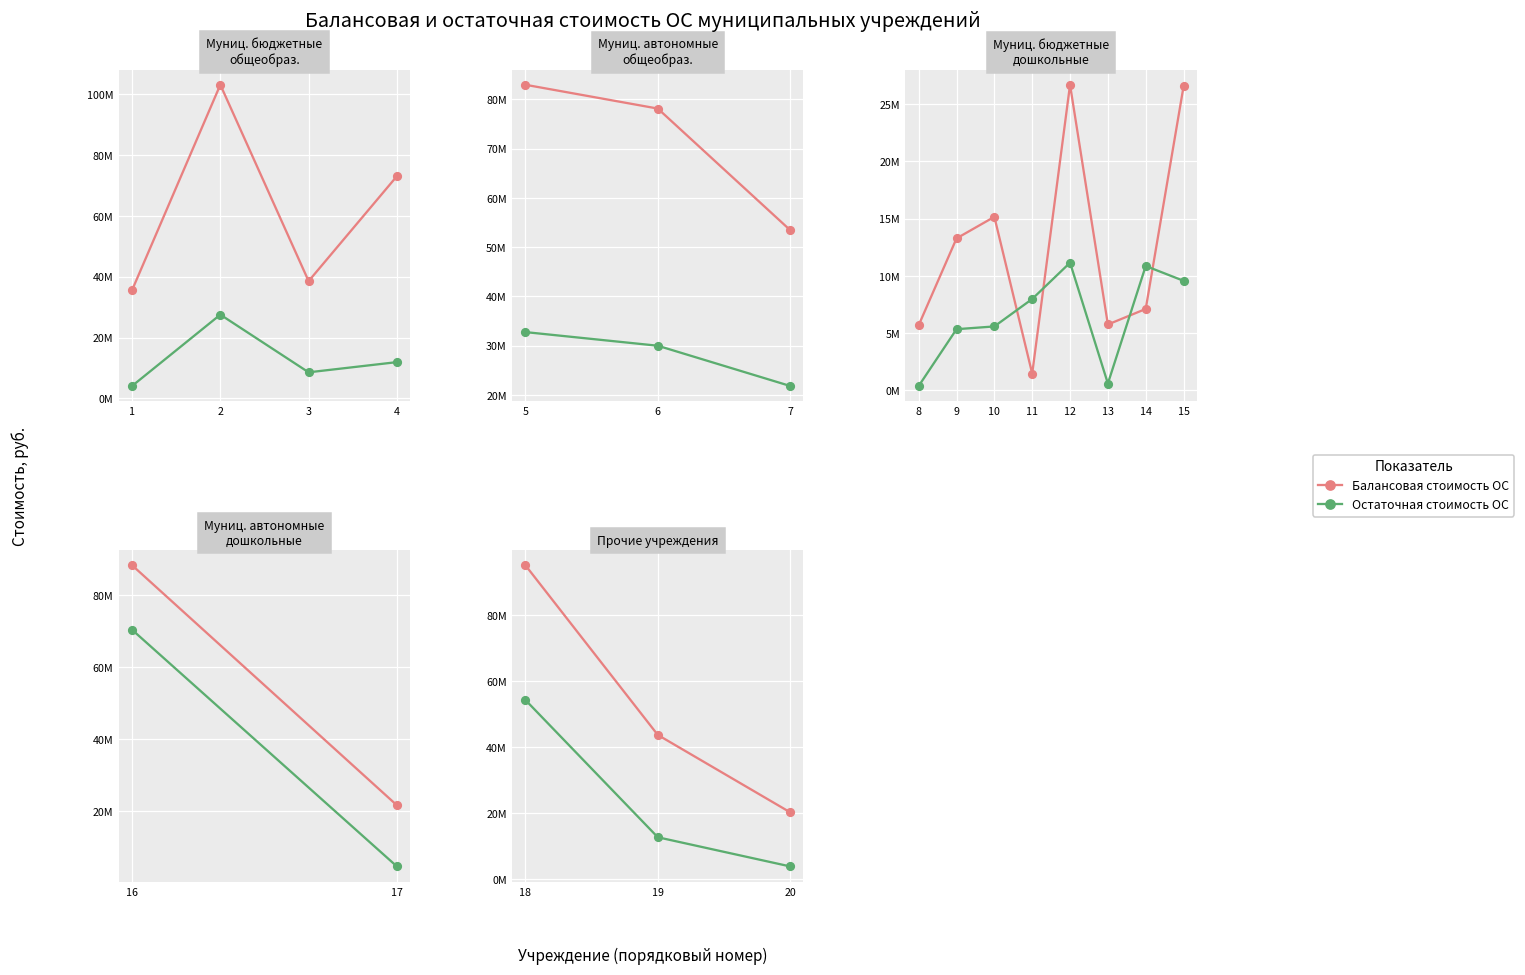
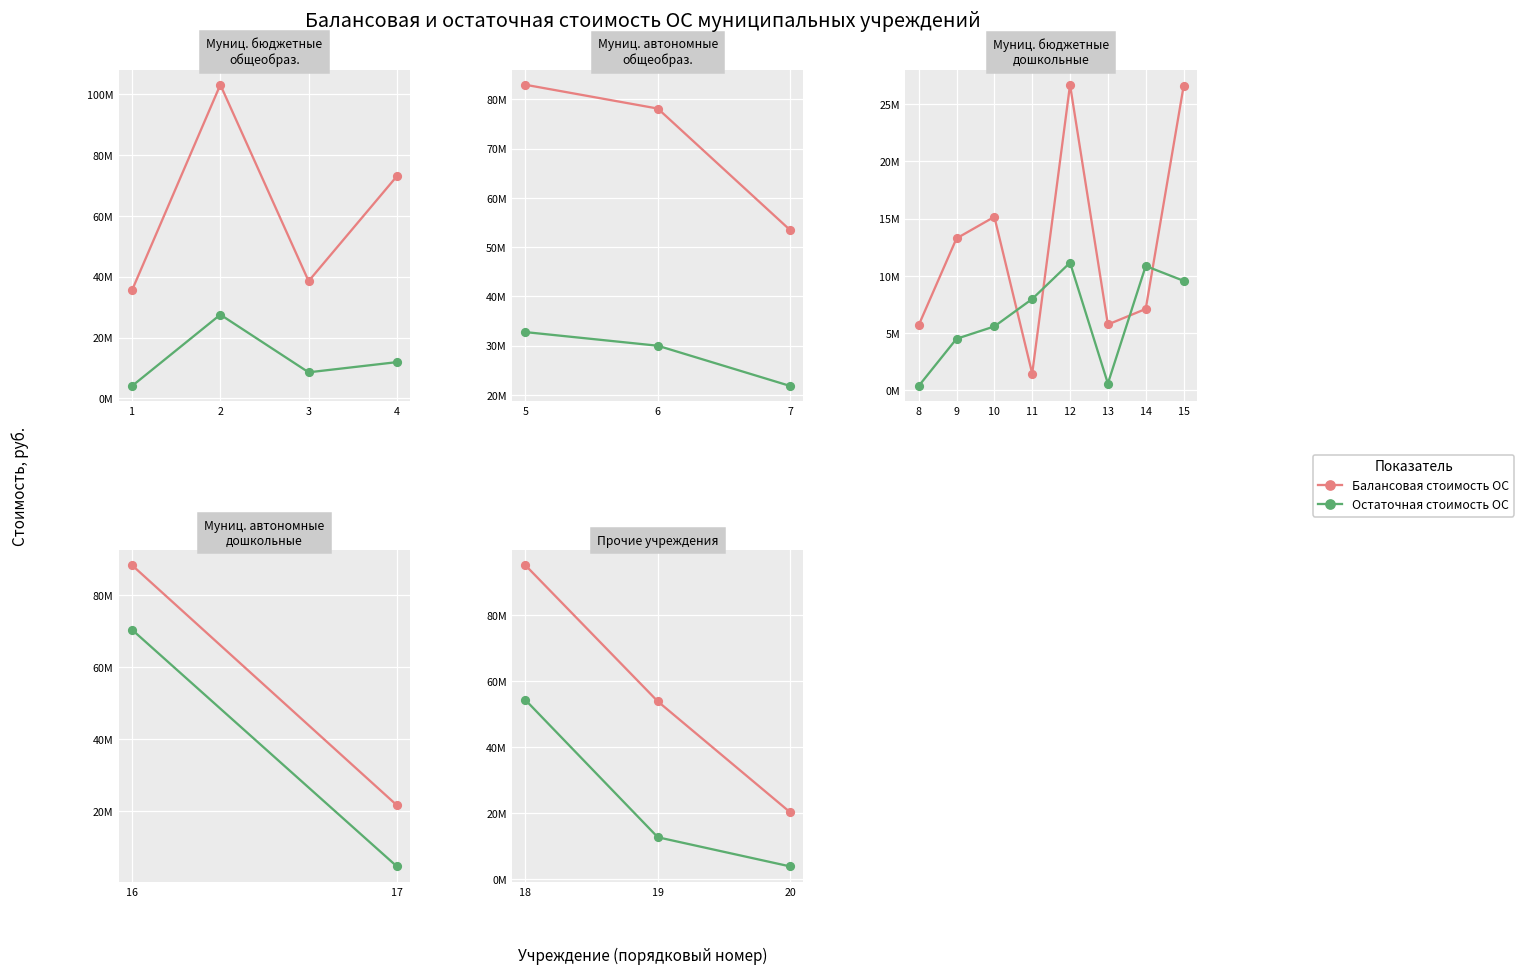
Муниц. бюджетные дошкольные, Остаточная стоимость ОС, 9: 5300000 -> 4500000
Прочие учреждения, Балансовая стоимость ОС, 19: 44000000 -> 54000000
